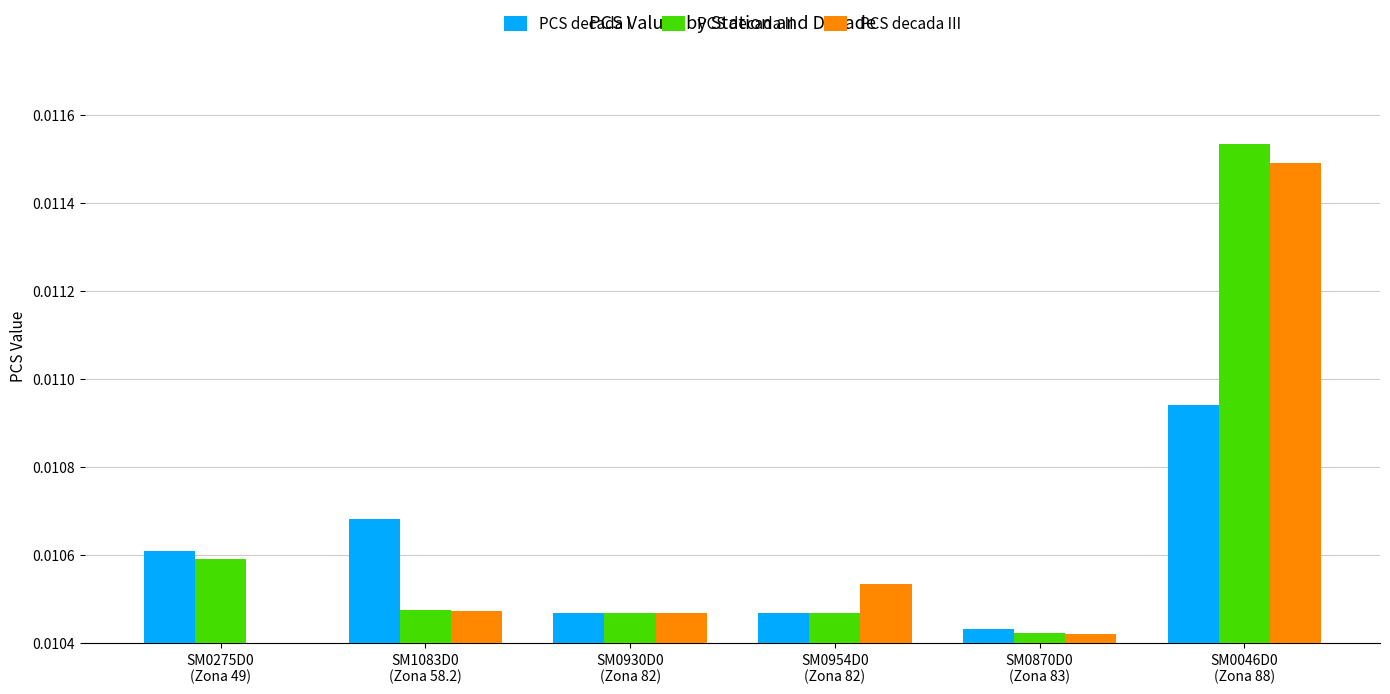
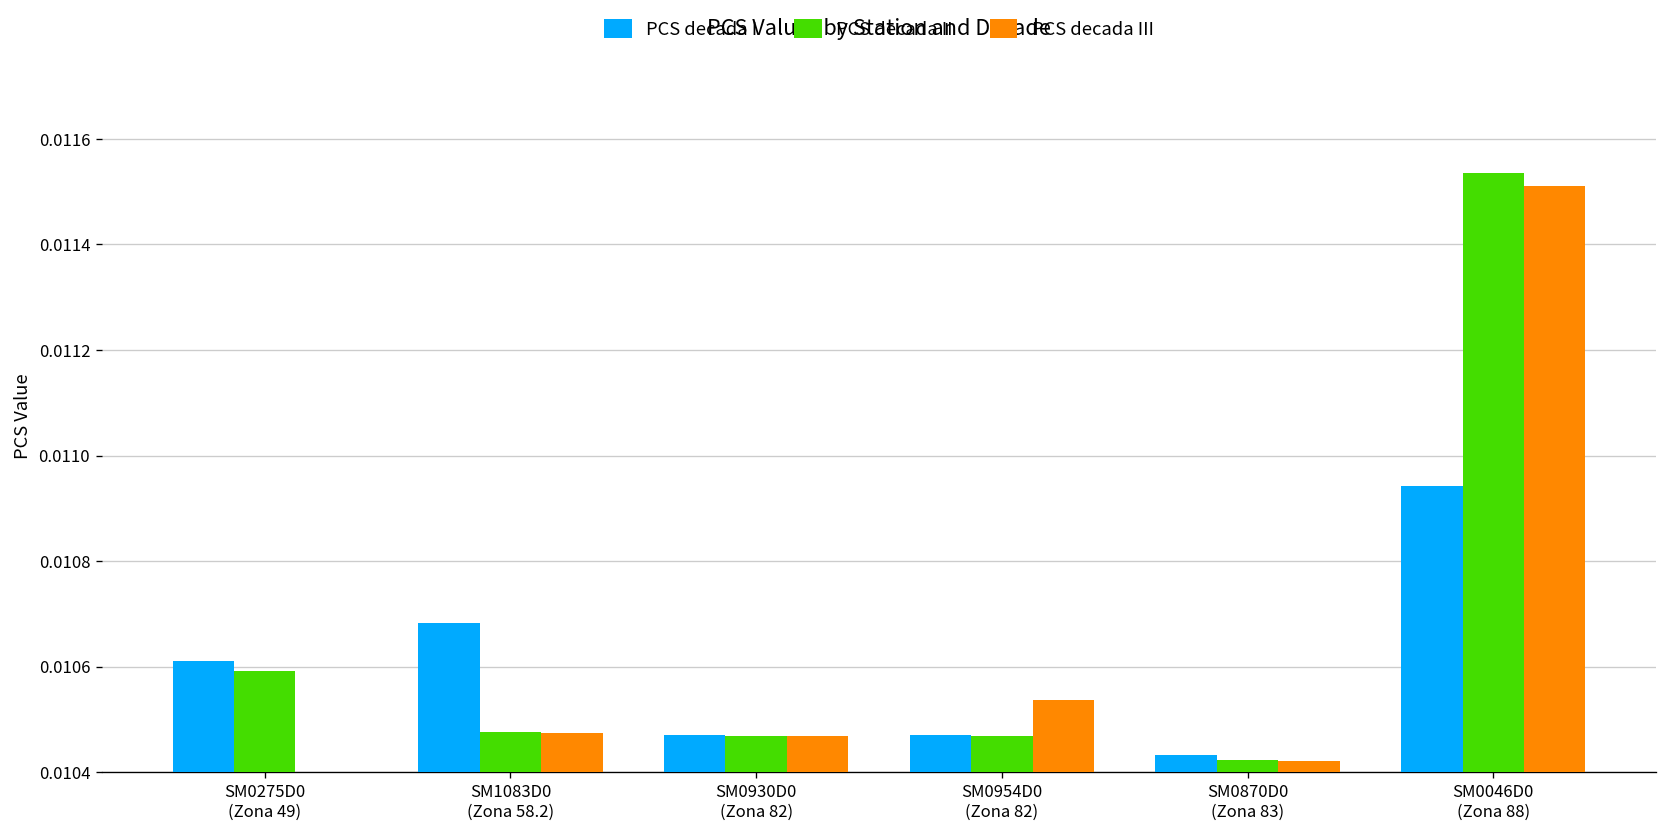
PCS decada III, SM0046D0 (Zona 88): 0.01149 -> 0.01151
